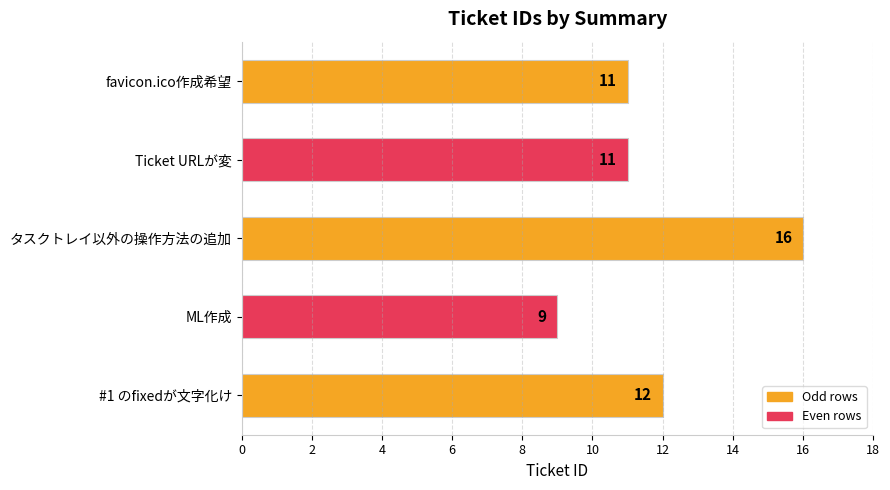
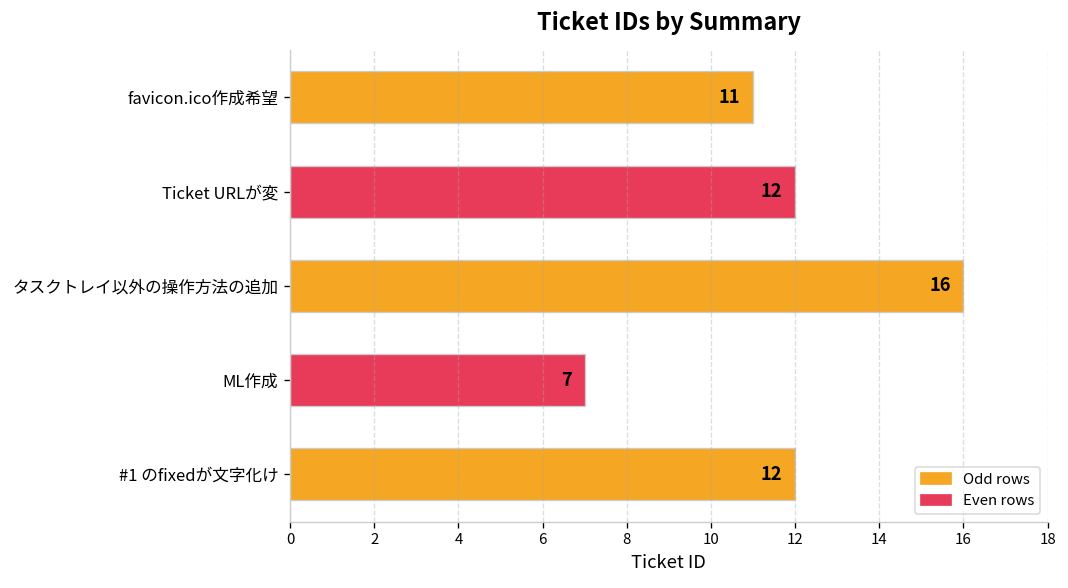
Ticket URLが変: 11 -> 12
ML作成: 9 -> 7
